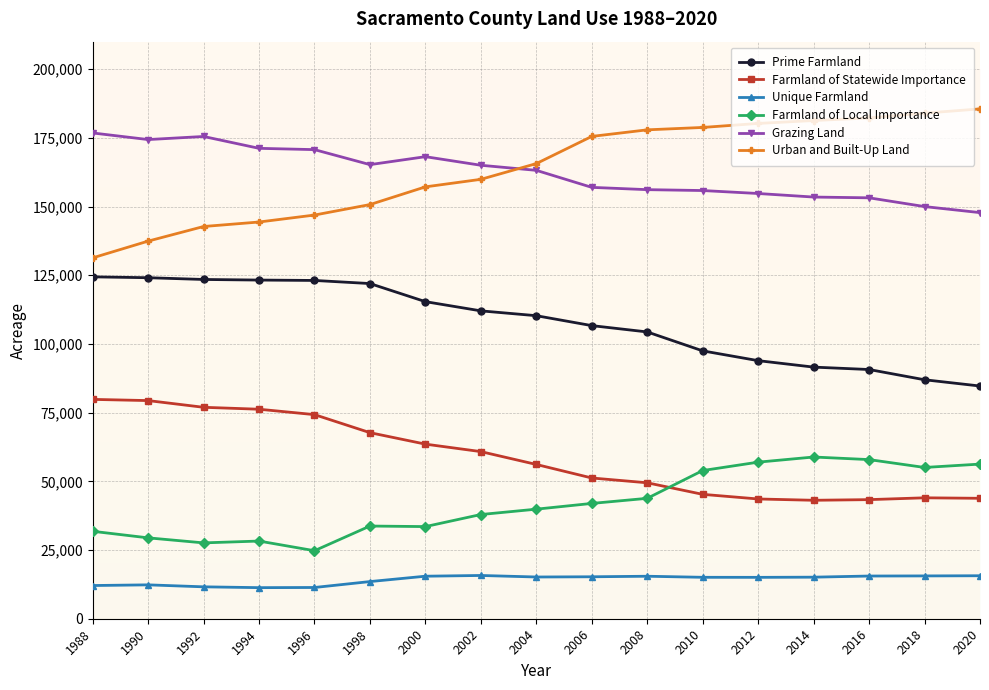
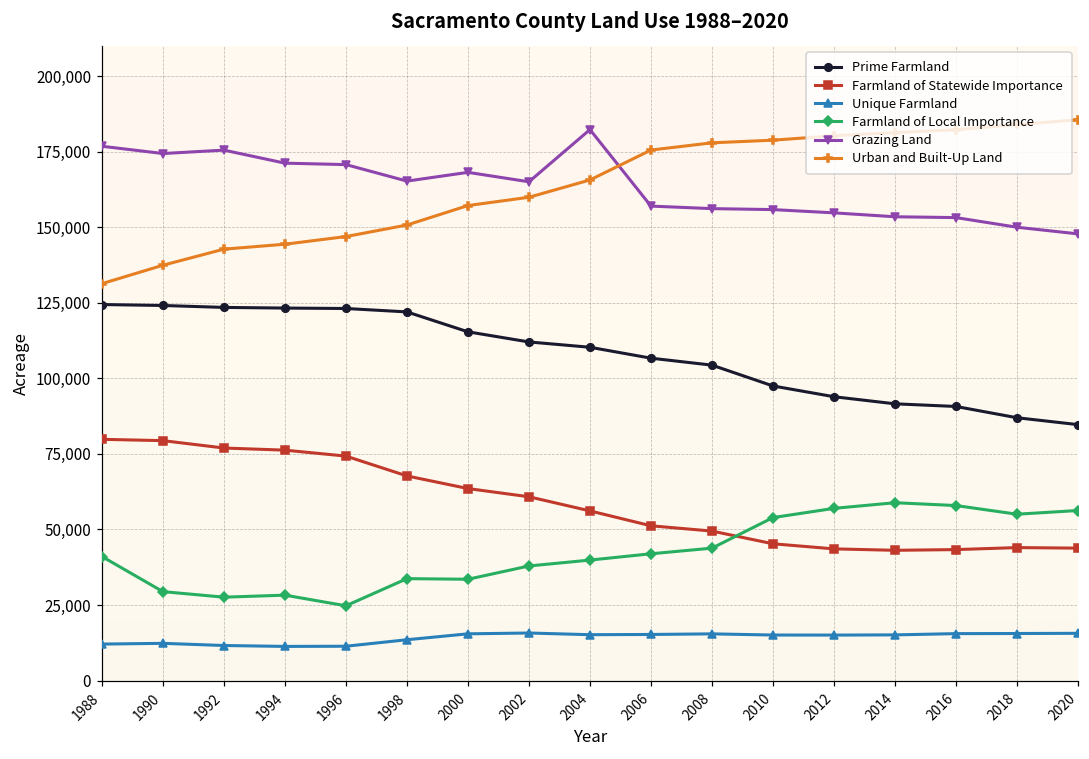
Farmland of Local Importance, 1988: 32,000 -> 41,000
Grazing Land, 2004: 163,000 -> 182,000
